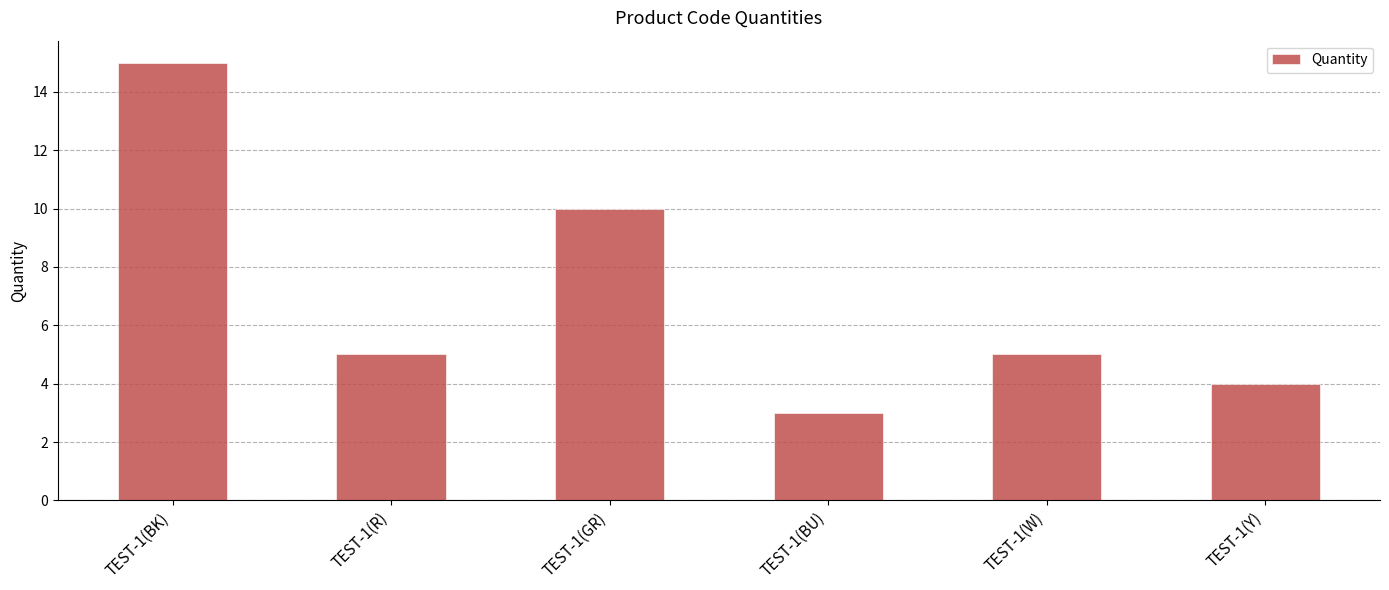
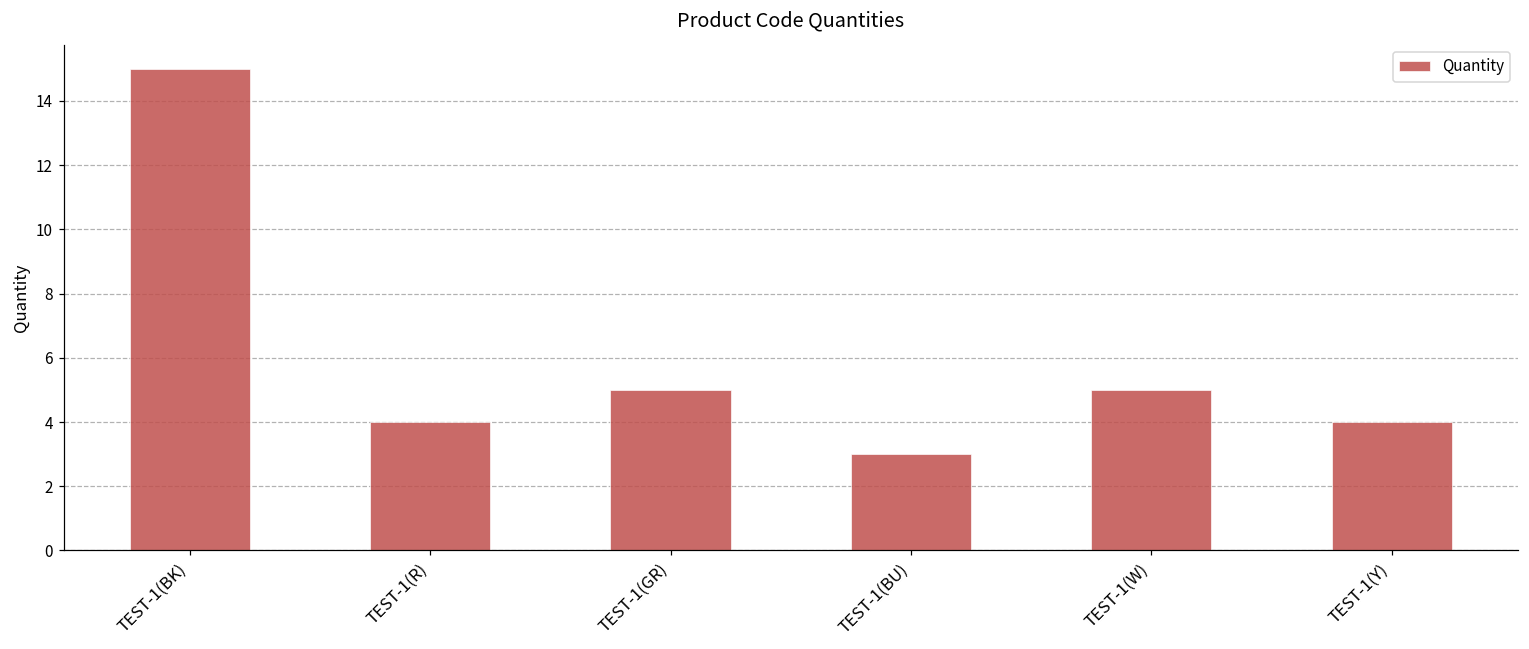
TEST-1(R): 5 -> 4
TEST-1(GR): 10 -> 5
